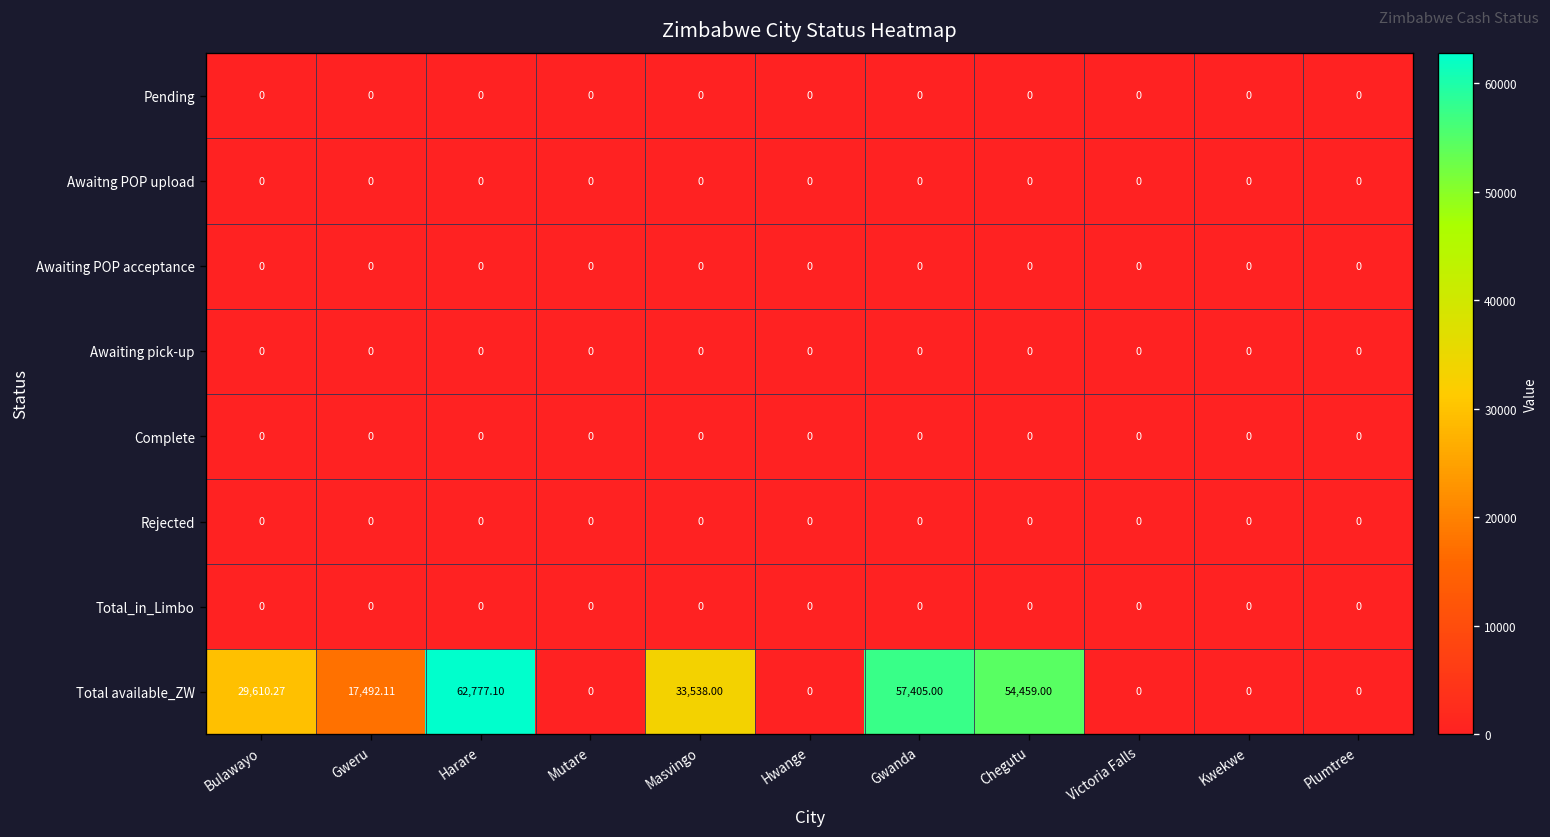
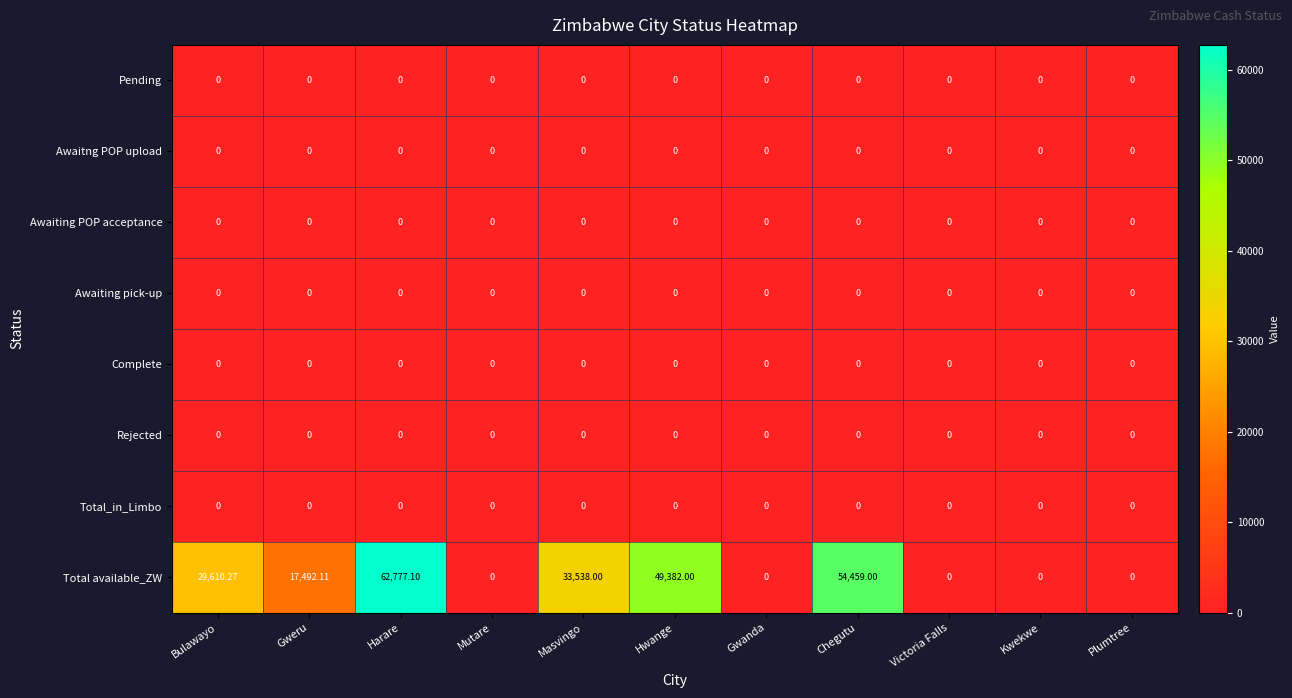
Total available_ZW, Hwange: 0 -> 49,382.00
Total available_ZW, Gwanda: 57,405.00 -> 0
